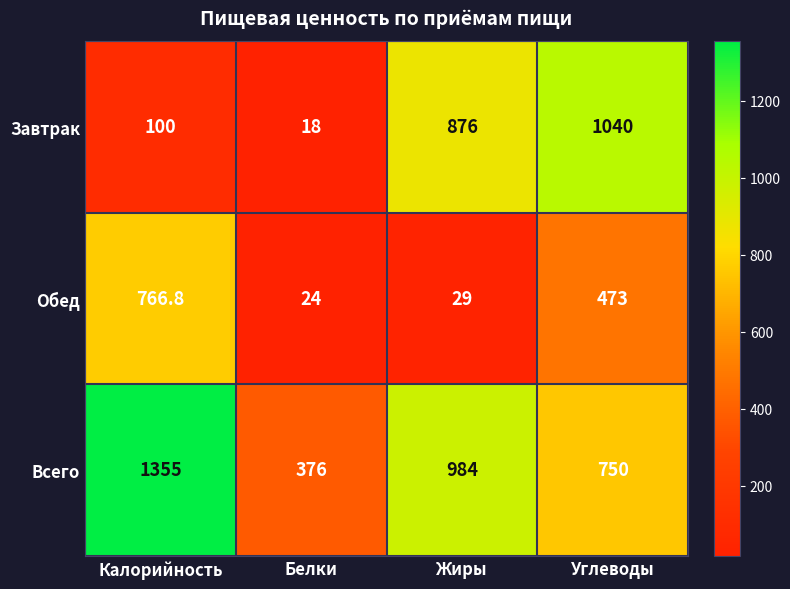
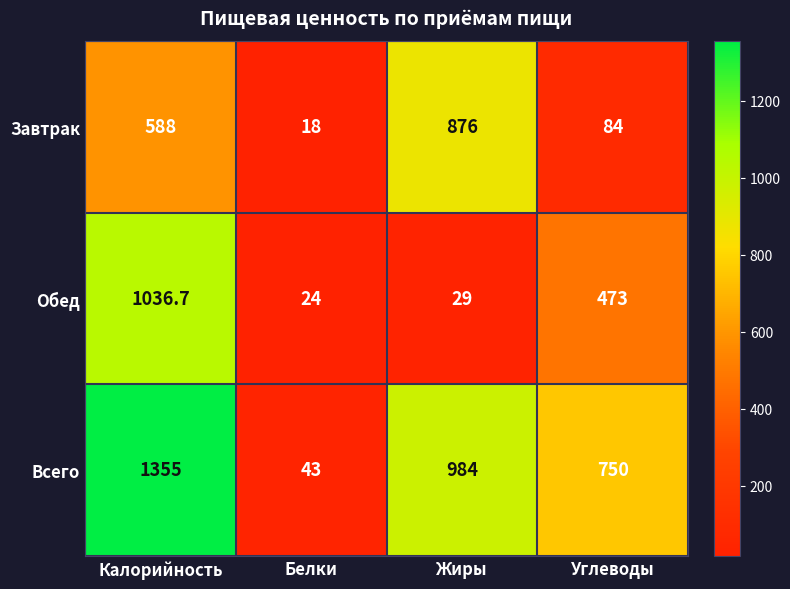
Завтрак, Калорийность: 100 -> 588
Завтрак, Углеводы: 1040 -> 84
Обед, Калорийность: 766.8 -> 1036.7
Всего, Белки: 376 -> 43
